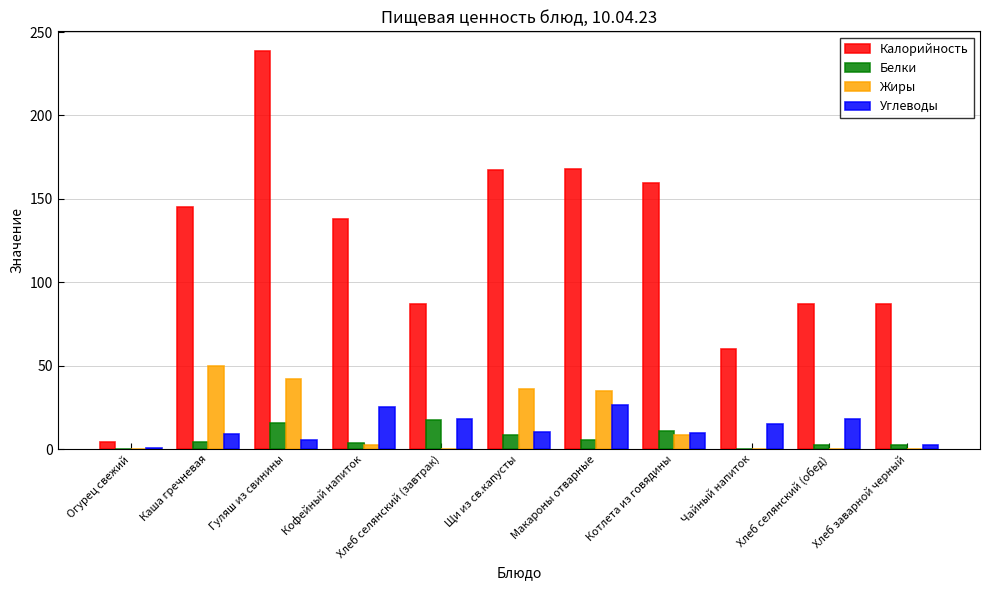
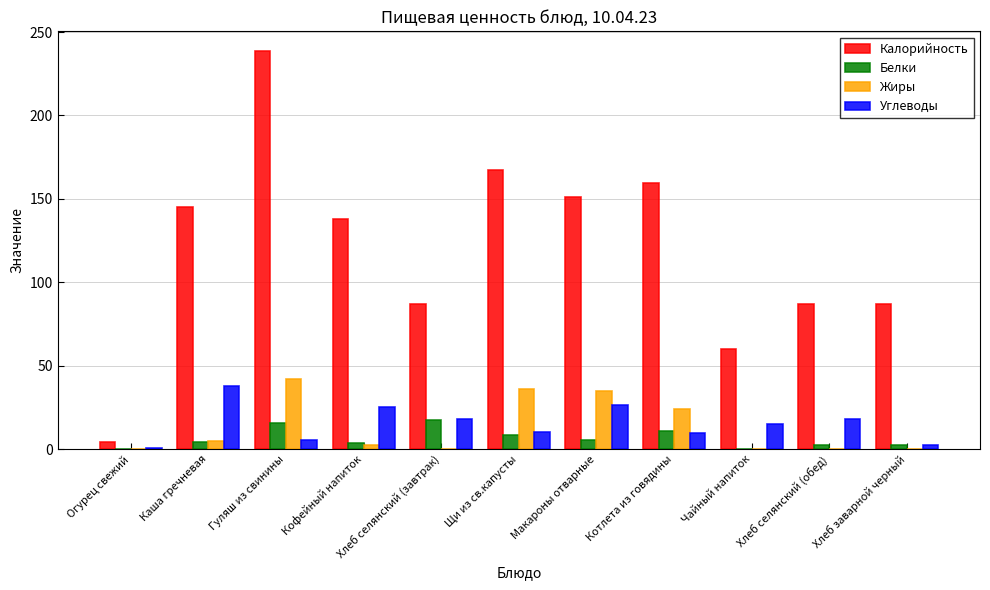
Жиры, Каша гречневая: 50 -> 5
Углеводы, Каша гречневая: 9 -> 38
Калорийность, Макароны отварные: 168 -> 151
Жиры, Котлета из говядины: 9 -> 24
